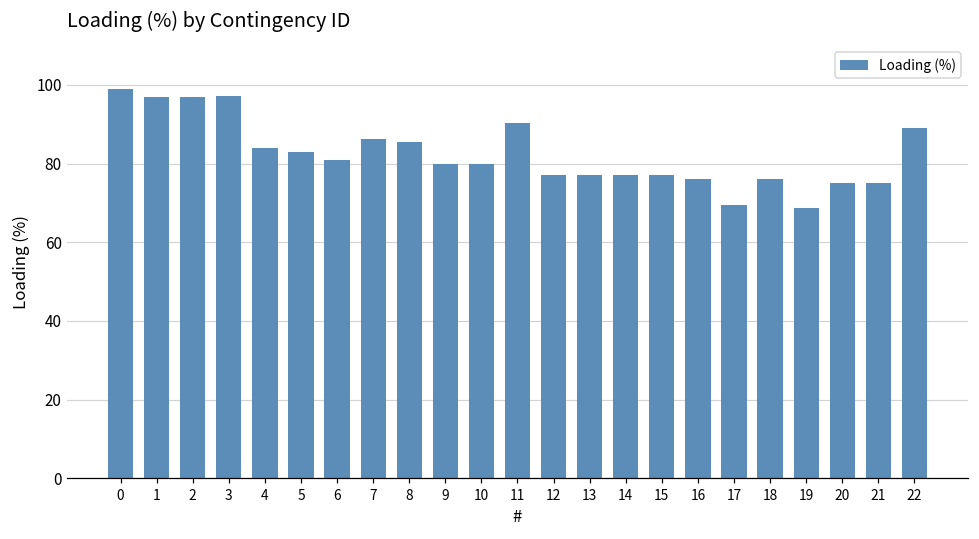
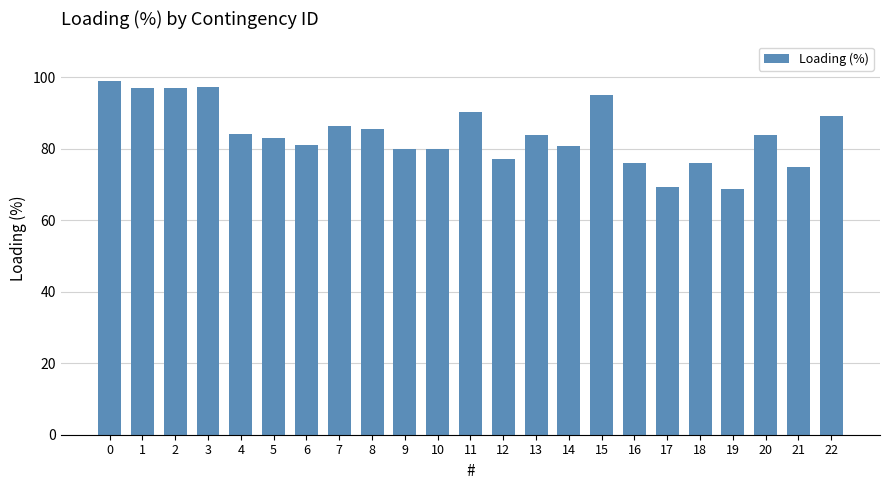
13: 77 -> 84
14: 77 -> 81
15: 77 -> 95
20: 75 -> 84
